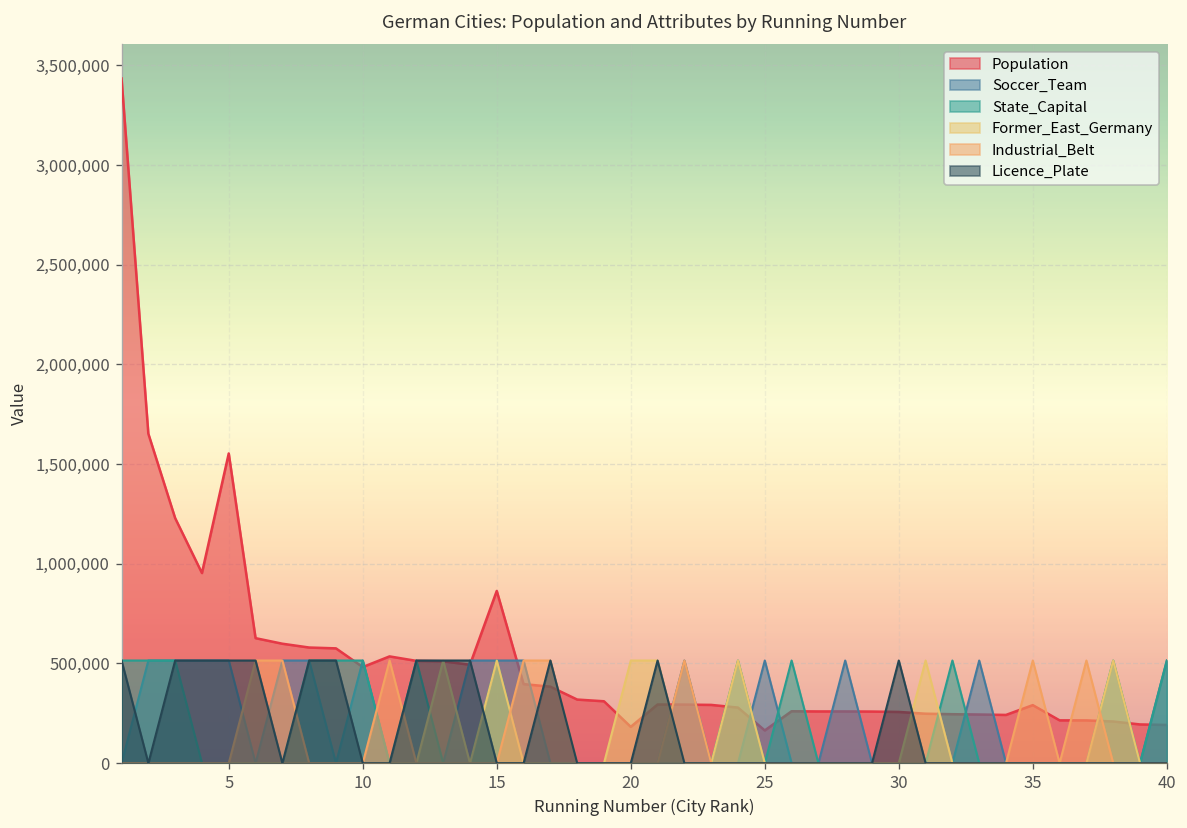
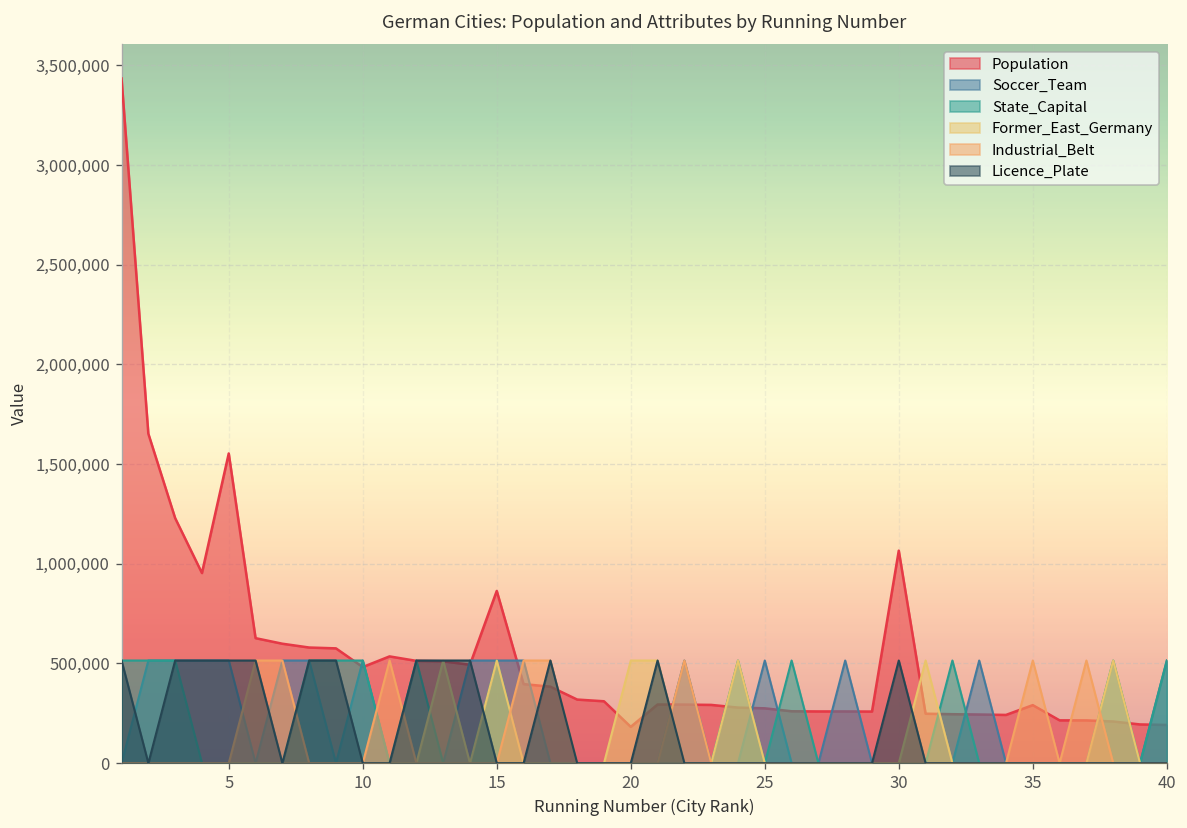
Population, 25: 160,000 -> 280,000
Population, 30: 260,000 -> 1,070,000
